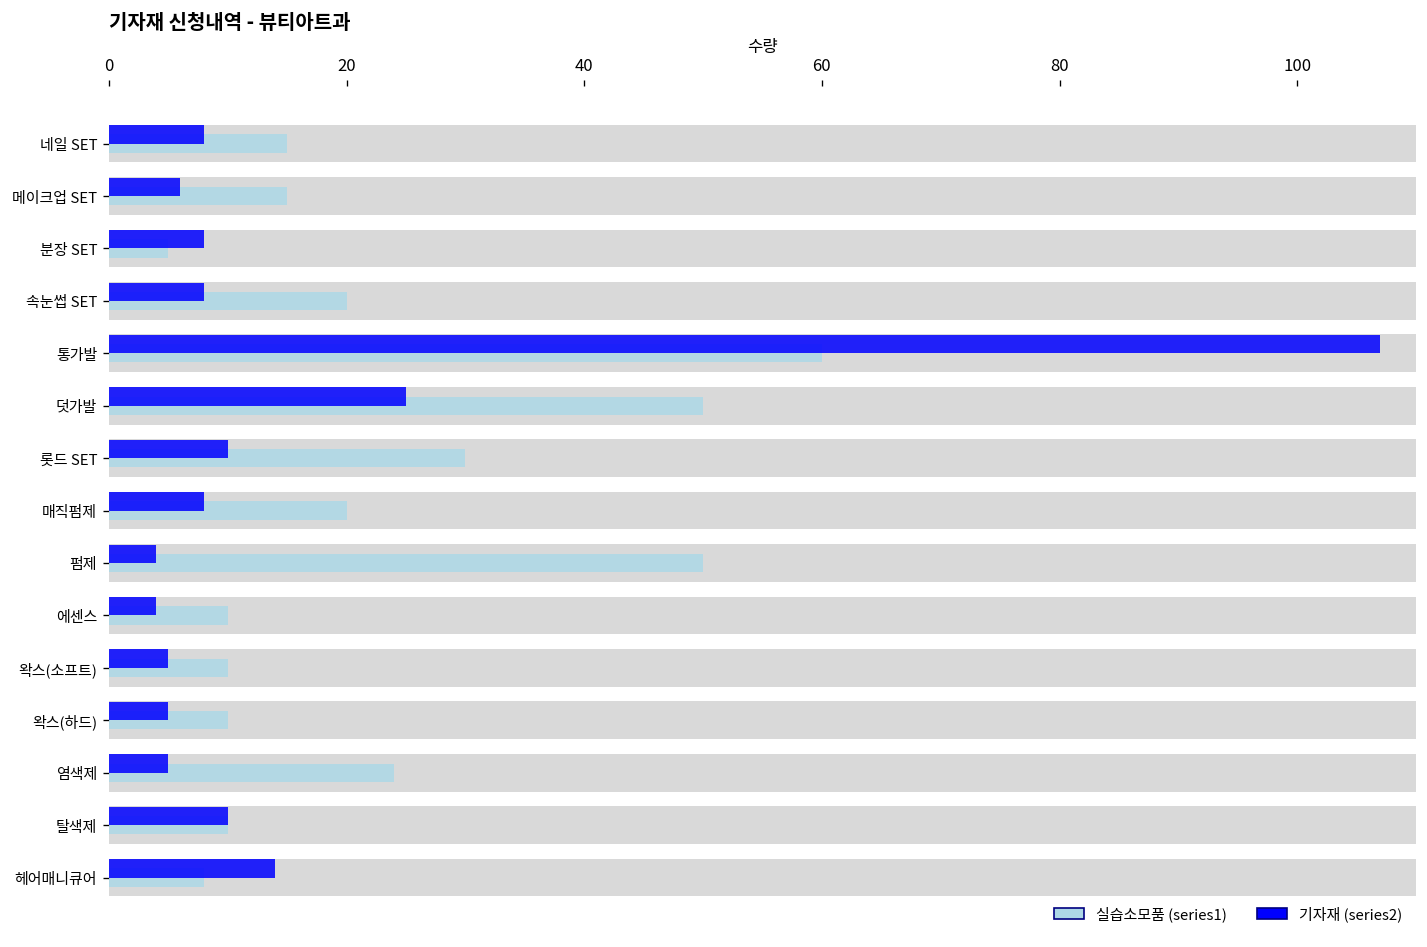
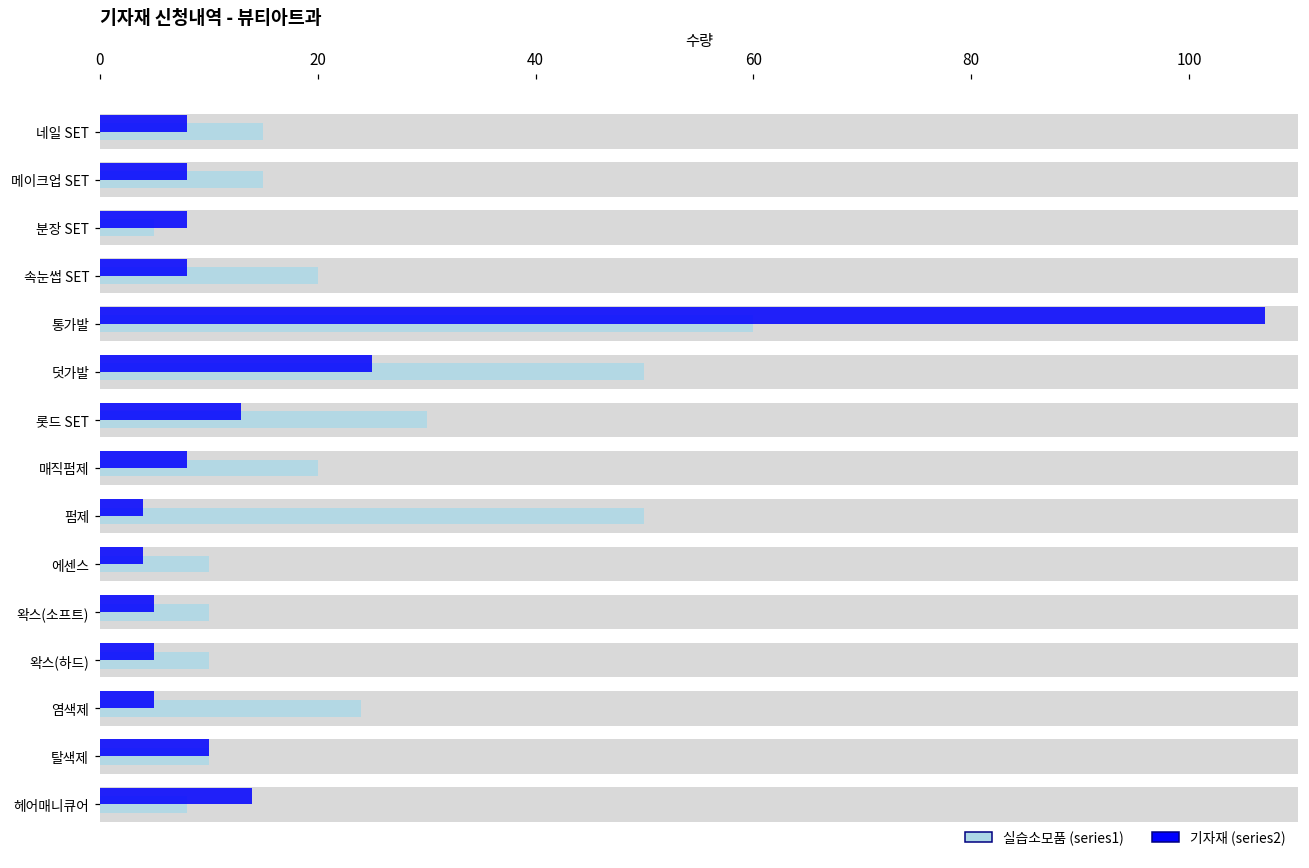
기자재 (series2), 메이크업 SET: 6 -> 8
기자재 (series2), 롯드 SET: 10 -> 13
